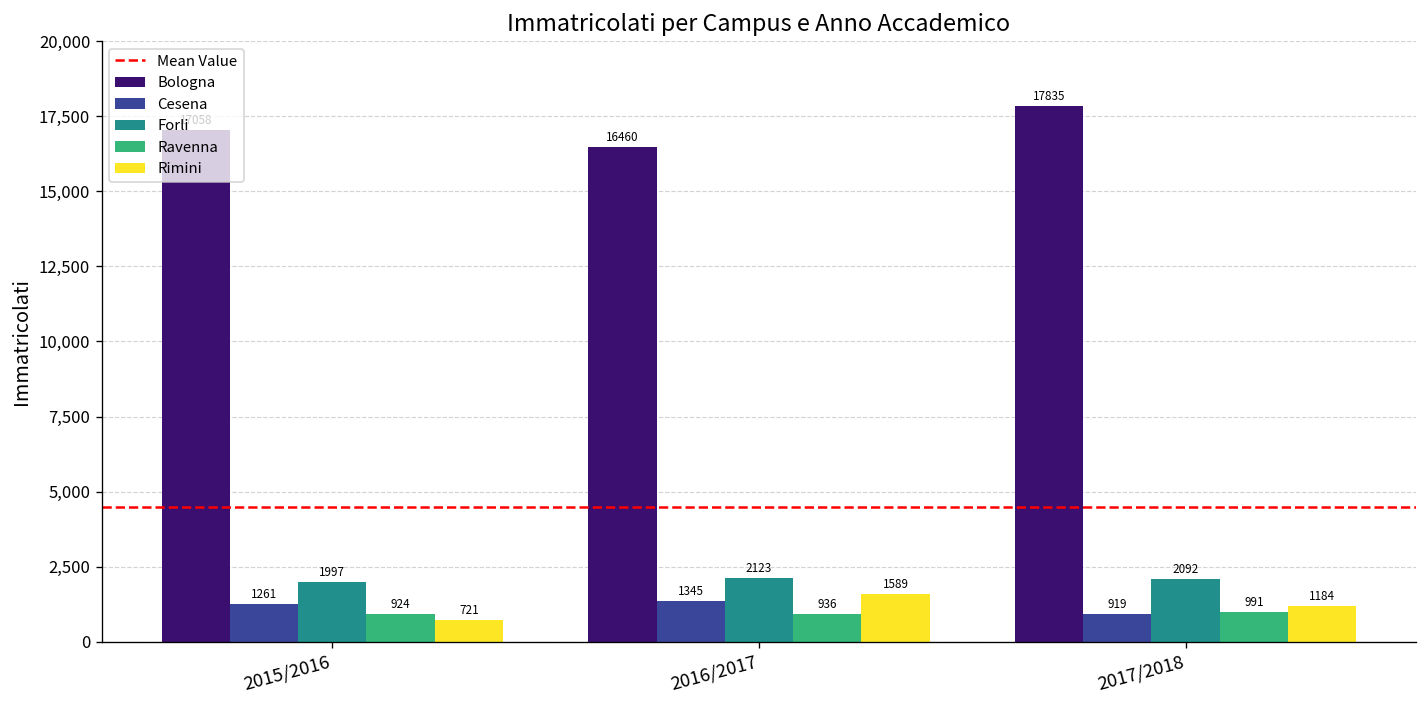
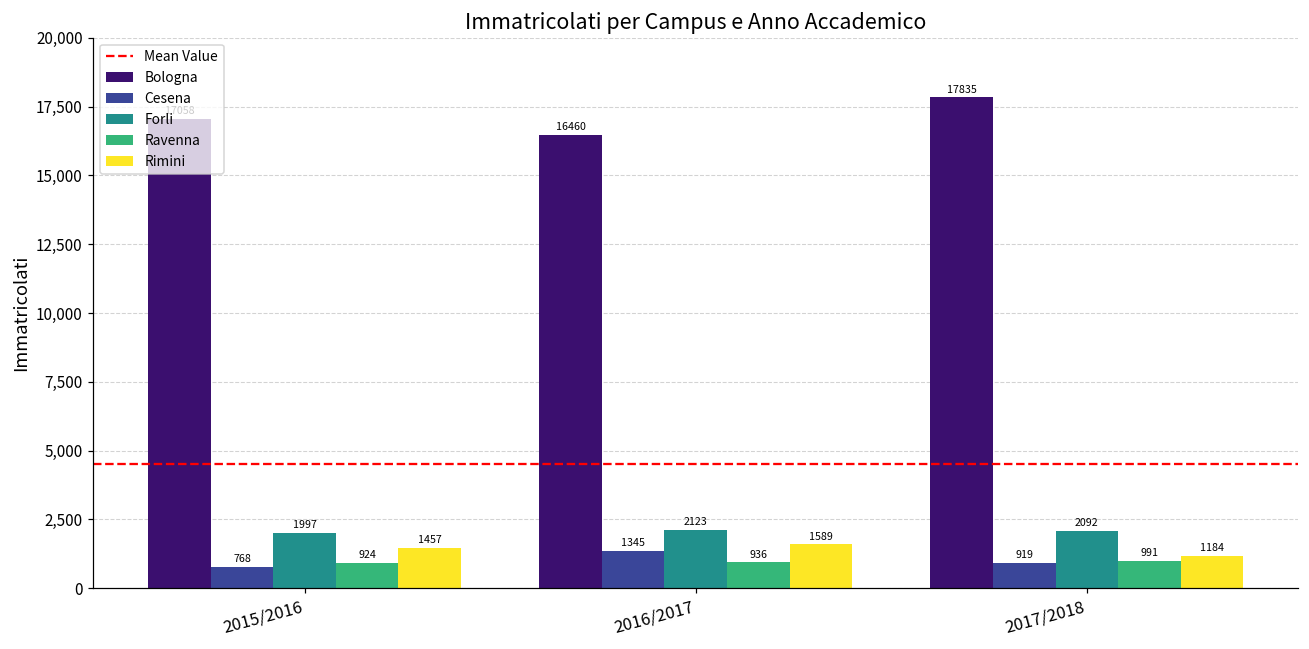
Cesena, 2015/2016: 1261 -> 768
Rimini, 2015/2016: 721 -> 1457
